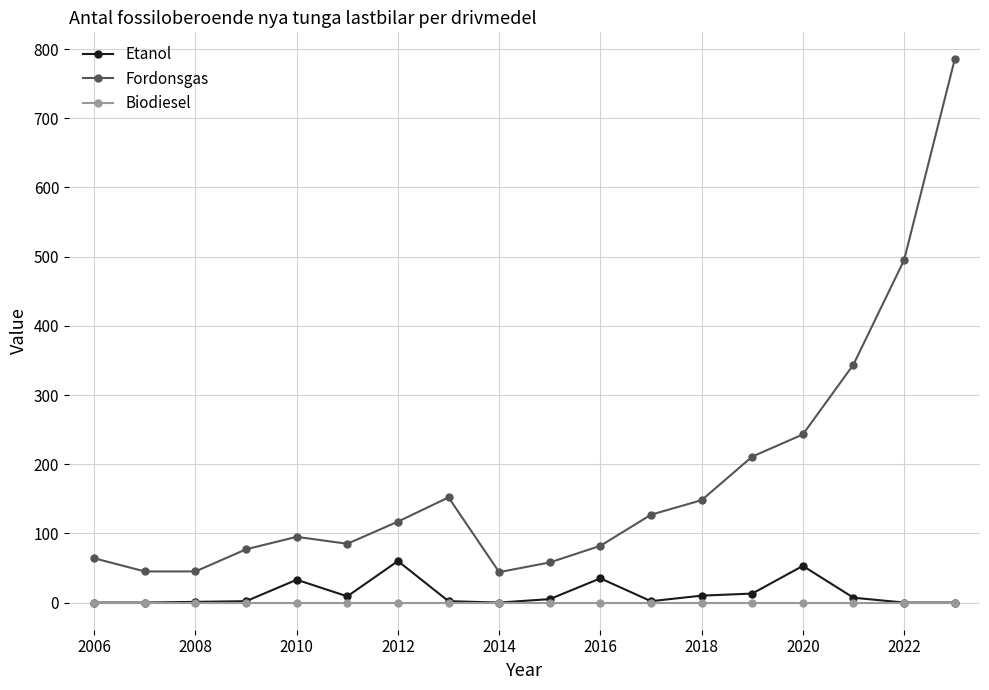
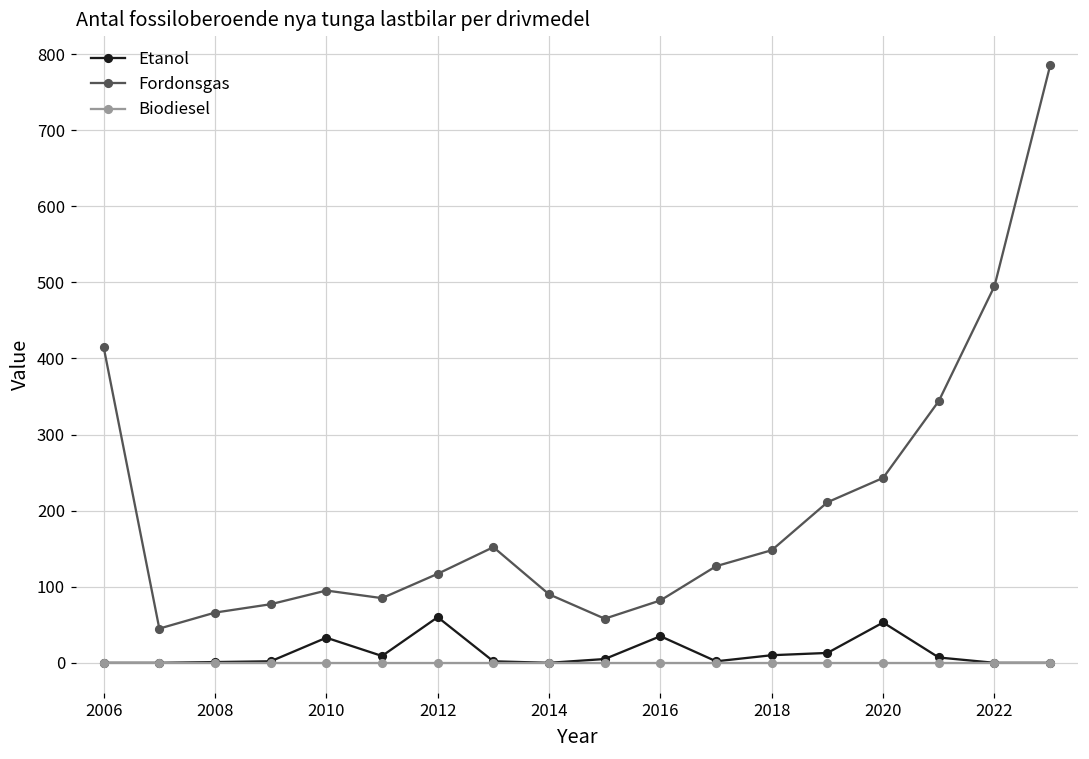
Fordonsgas, 2006: 60 -> 420
Fordonsgas, 2008: 50 -> 70
Fordonsgas, 2014: 40 -> 90
